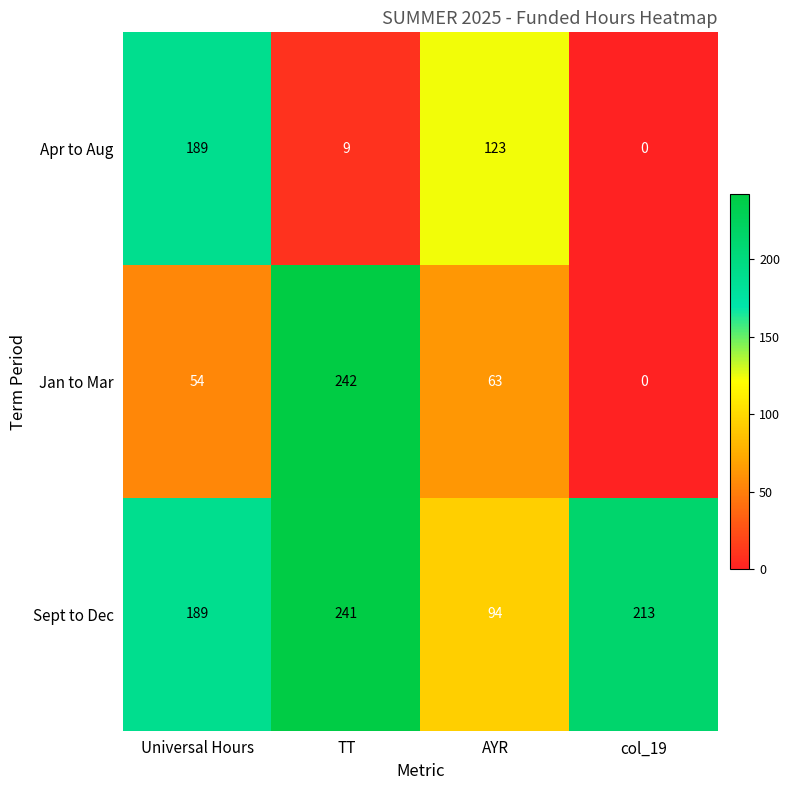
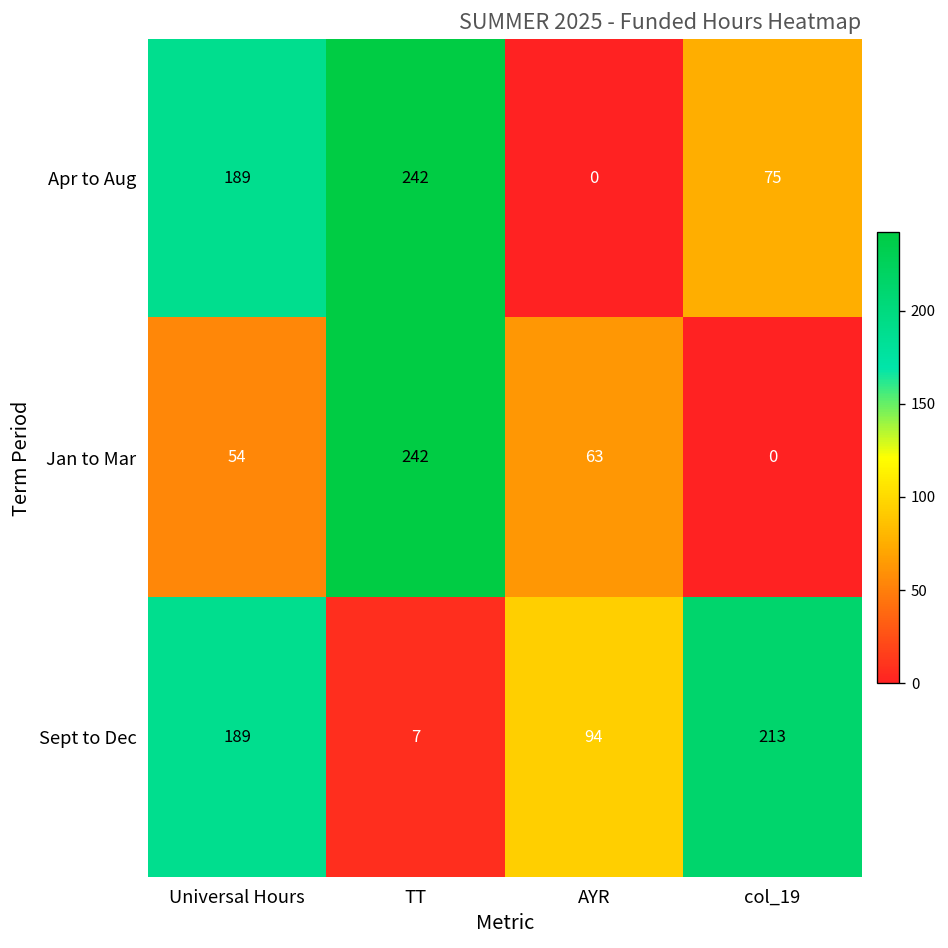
Apr to Aug, TT: 9 -> 242
Apr to Aug, AYR: 123 -> 0
Apr to Aug, col_19: 0 -> 75
Sept to Dec, TT: 241 -> 7
